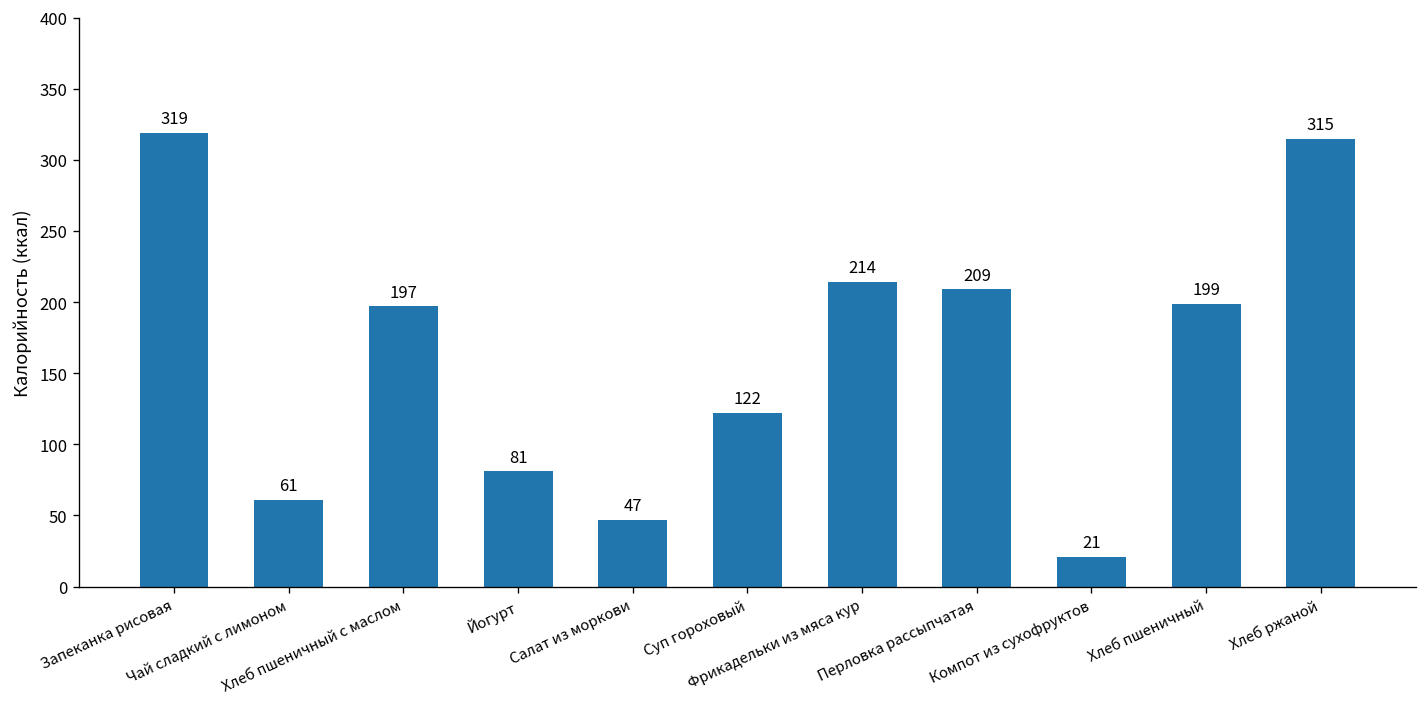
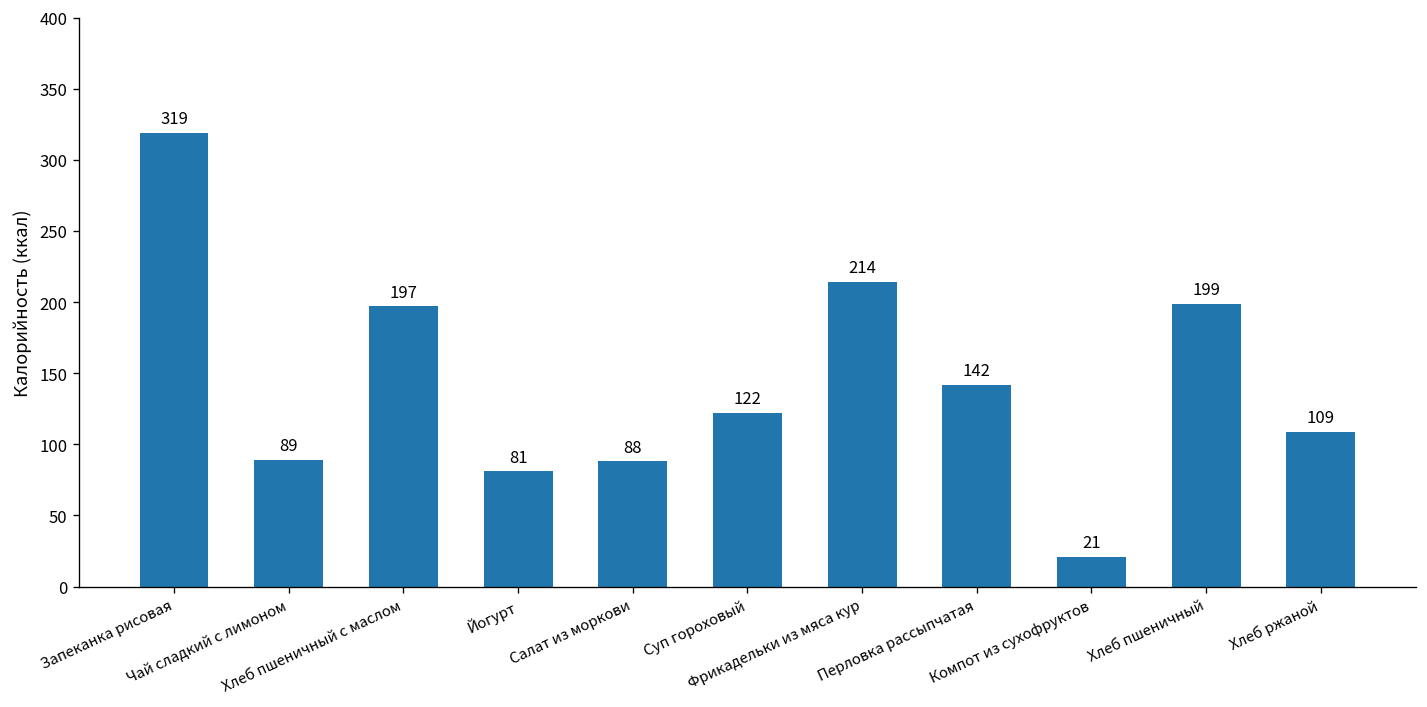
Чай сладкий с лимоном: 61 -> 89
Салат из моркови: 47 -> 88
Перловка рассыпчатая: 209 -> 142
Хлеб ржаной: 315 -> 109
